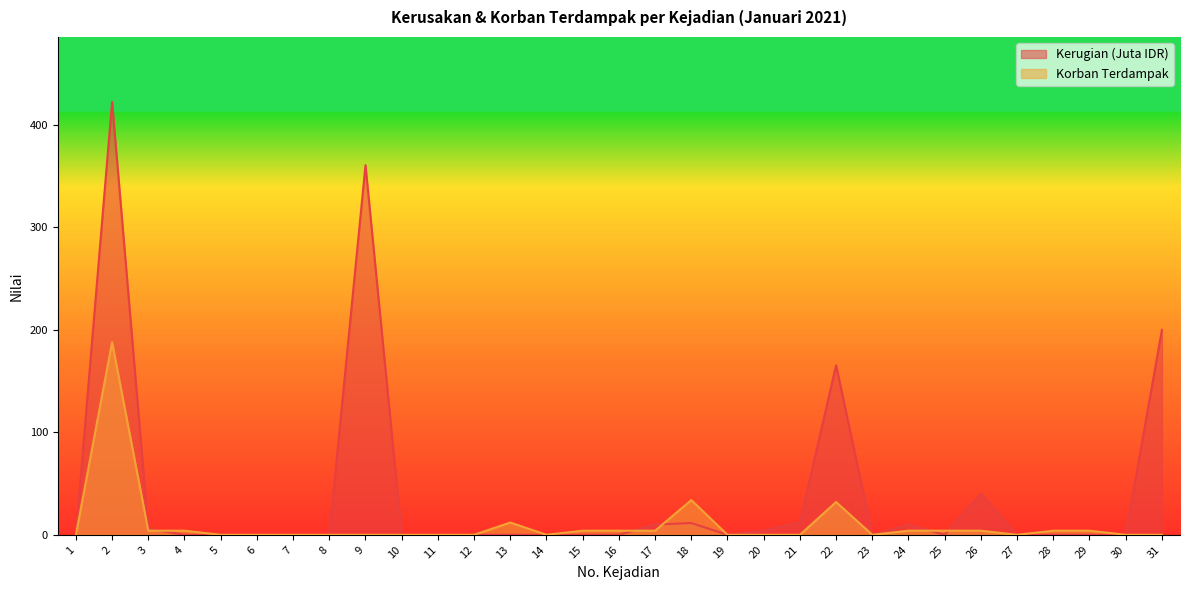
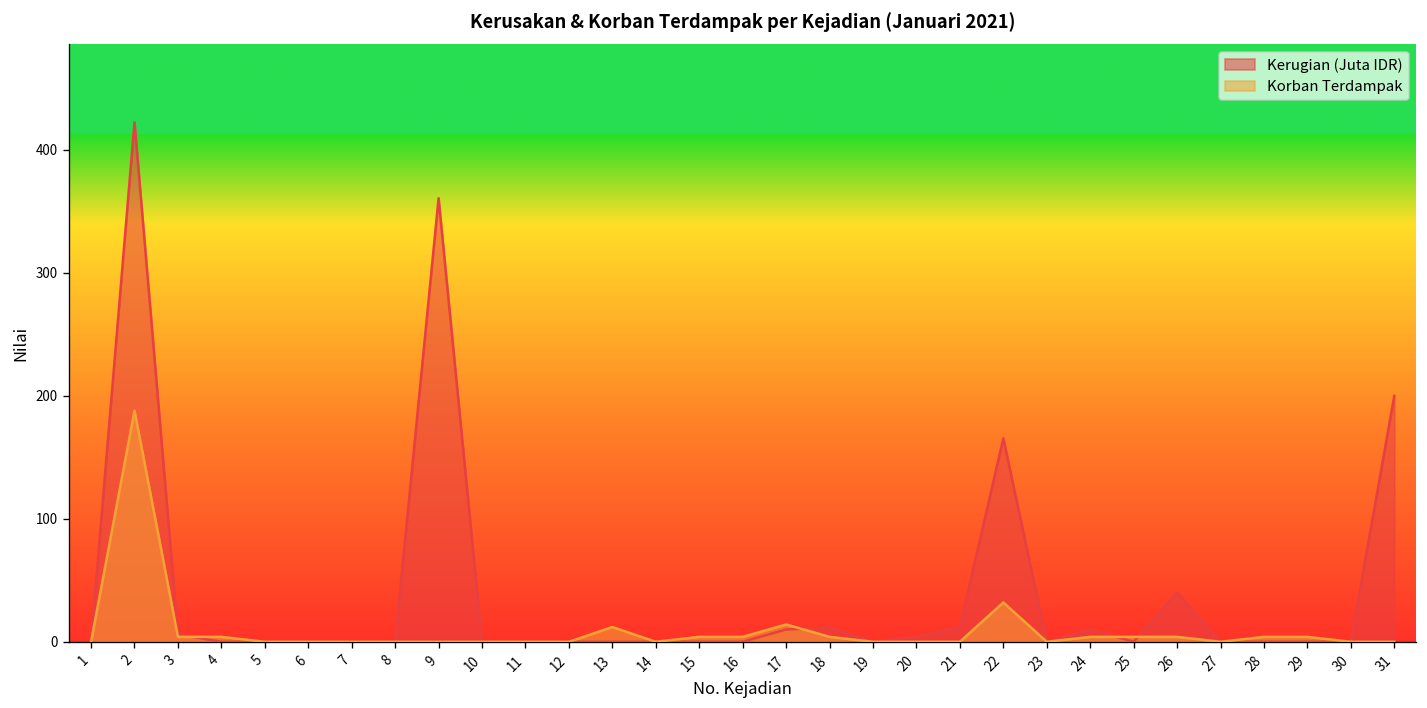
Korban Terdampak, 17: 4 -> 14
Korban Terdampak, 18: 34 -> 4
